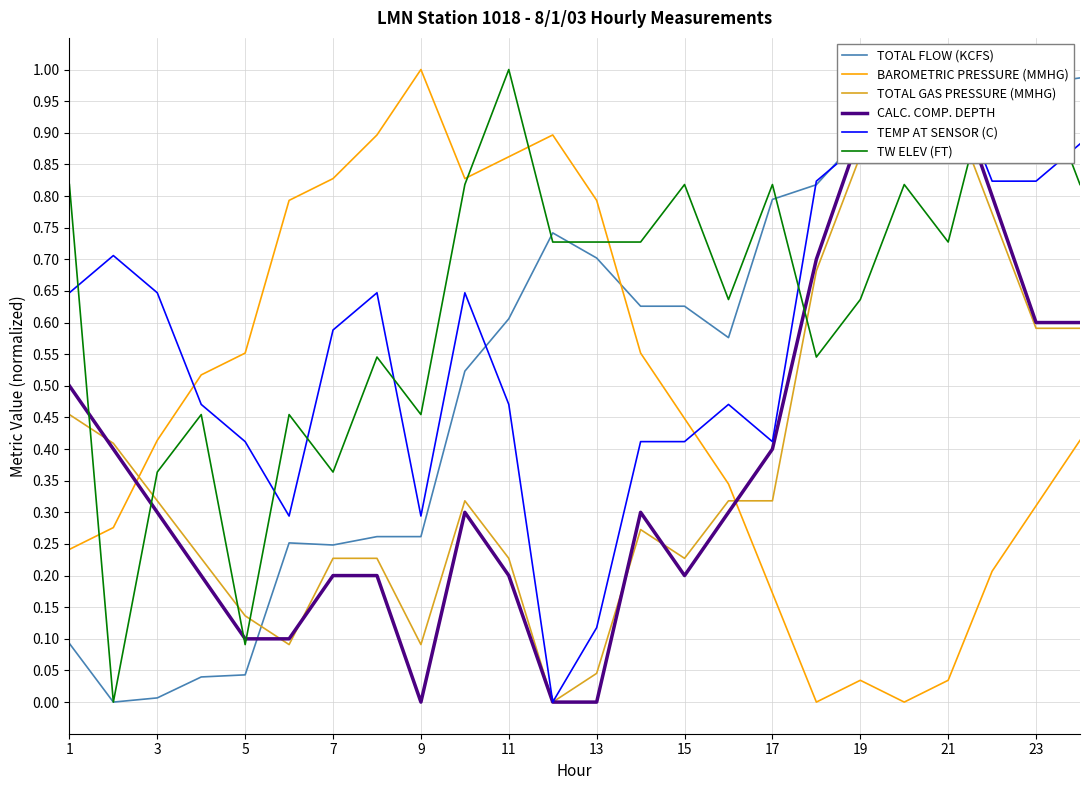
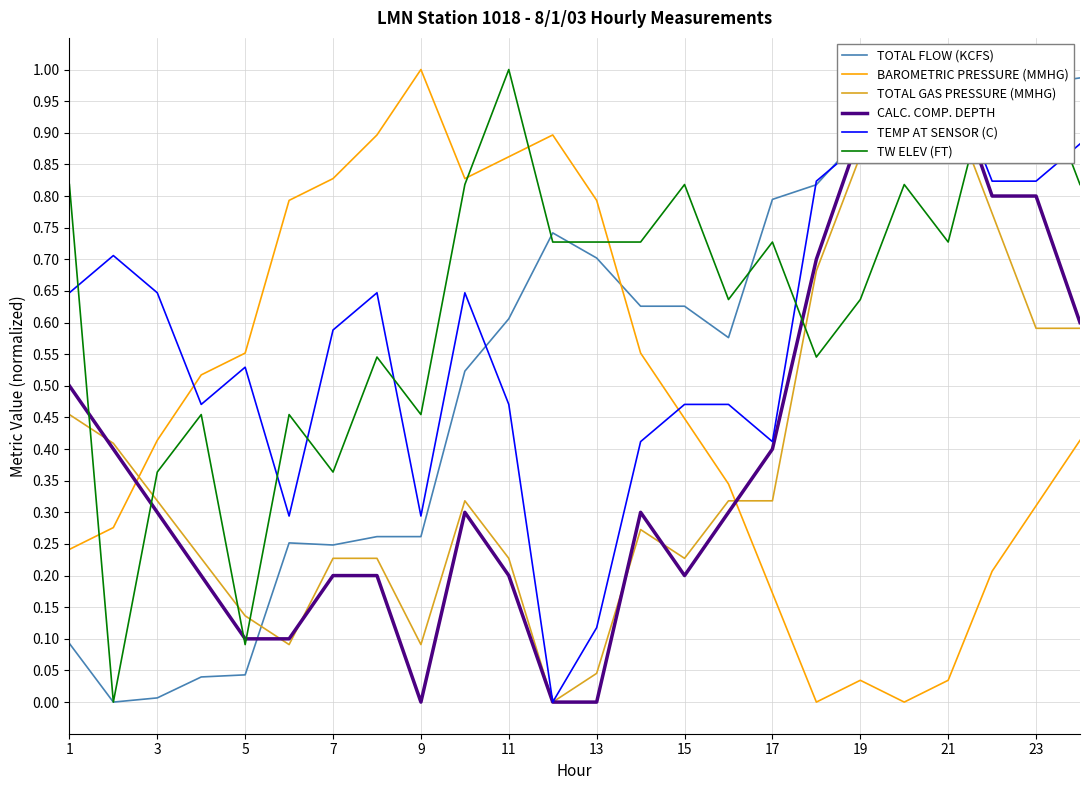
TEMP AT SENSOR (C), 5: 0.41 -> 0.53
TEMP AT SENSOR (C), 15: 0.41 -> 0.47
TW ELEV (FT), 17: 0.82 -> 0.73
CALC. COMP. DEPTH, 23: 0.60 -> 0.80
